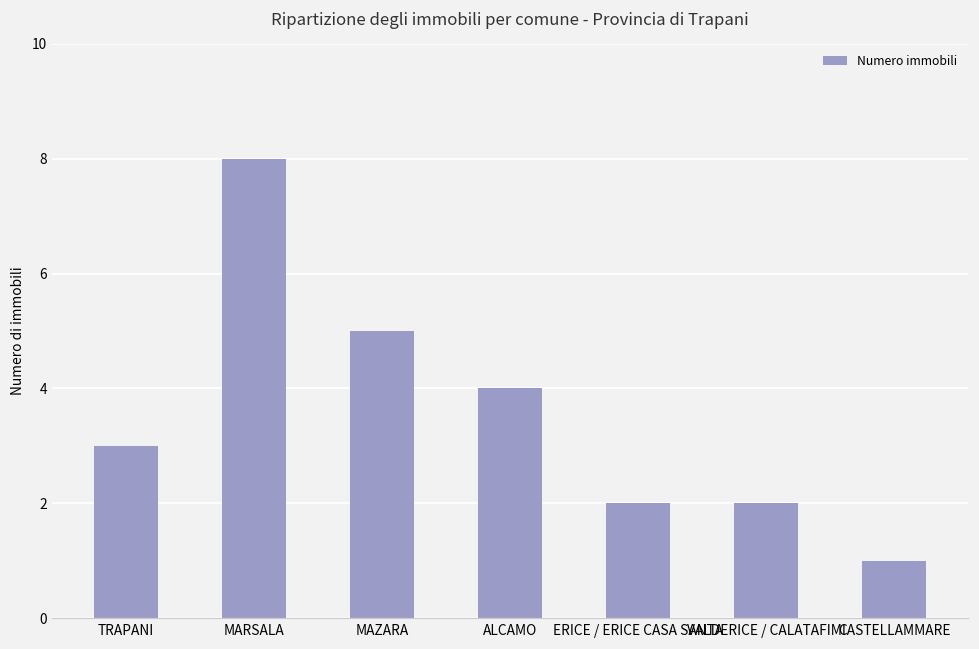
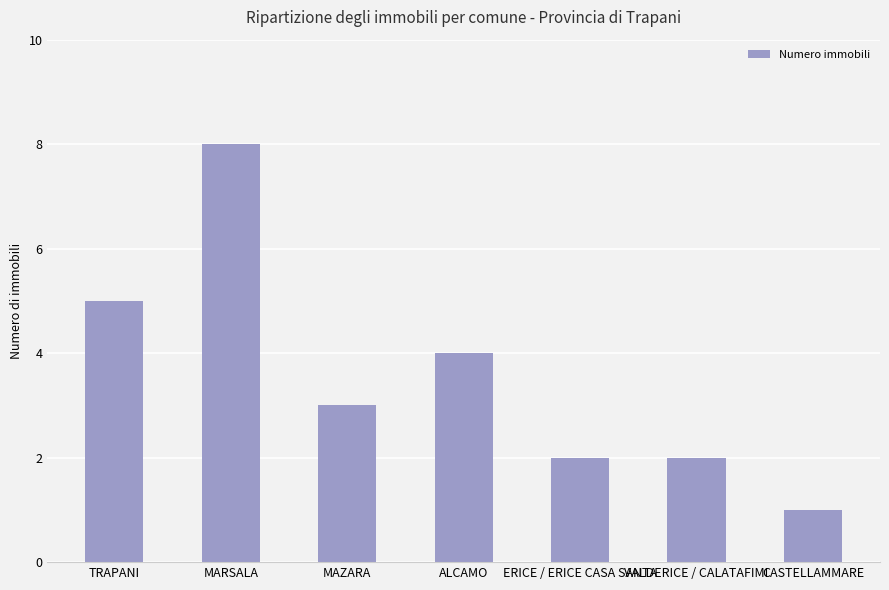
TRAPANI: 3 -> 5
MAZARA: 5 -> 3
